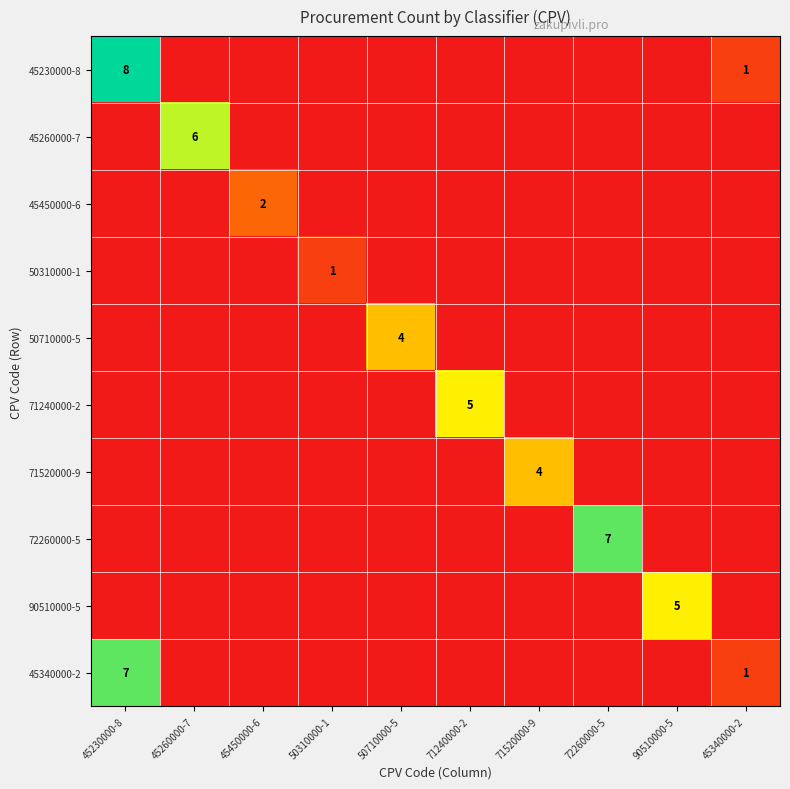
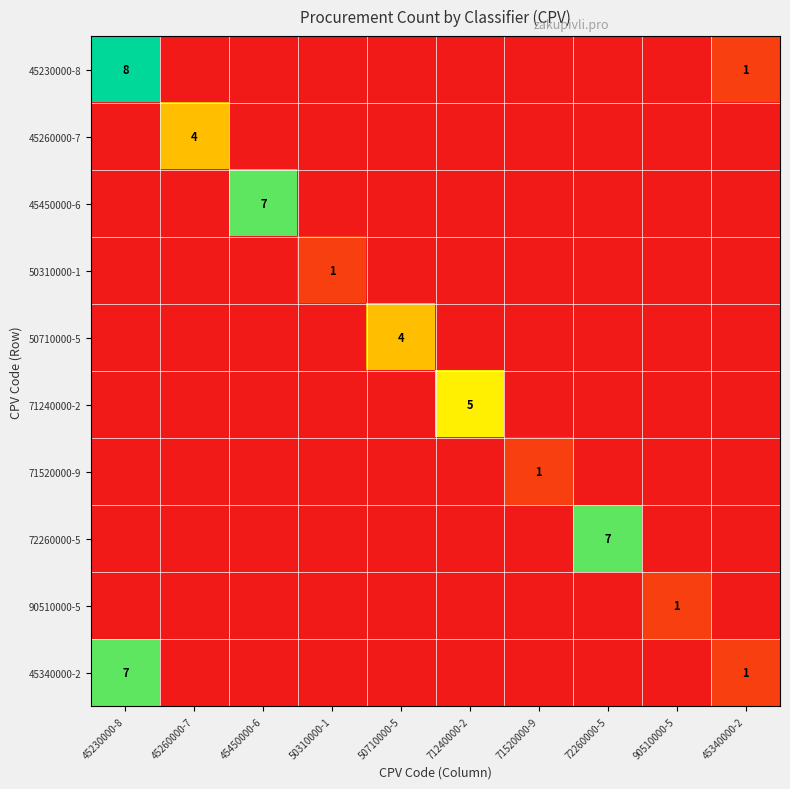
45260000-7, 45260000-7: 6 -> 4
45450000-6, 45450000-6: 2 -> 7
71520000-9, 71520000-9: 4 -> 1
90510000-5, 90510000-5: 5 -> 1
